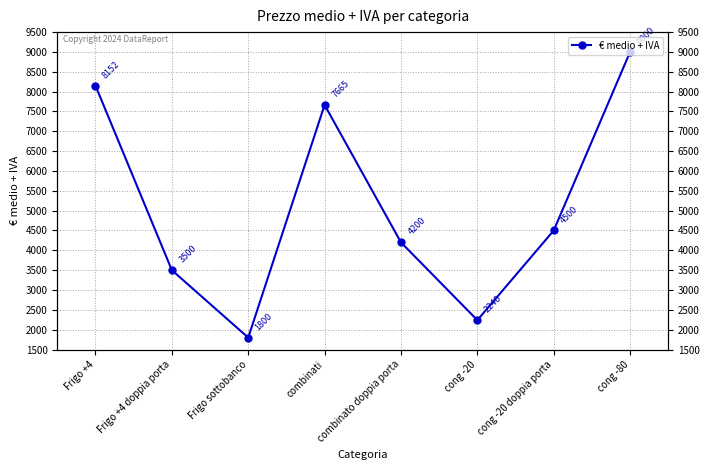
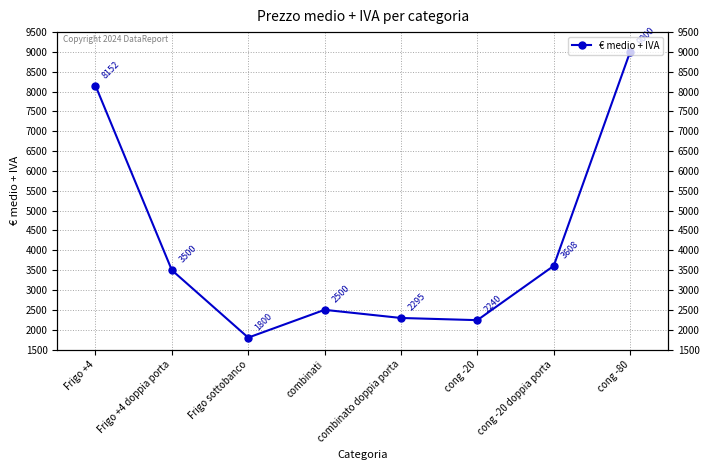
combinati: 7665 -> 2500
combinato doppia porta: 4200 -> 2295
cong -20 doppia porta: 4500 -> 3608
